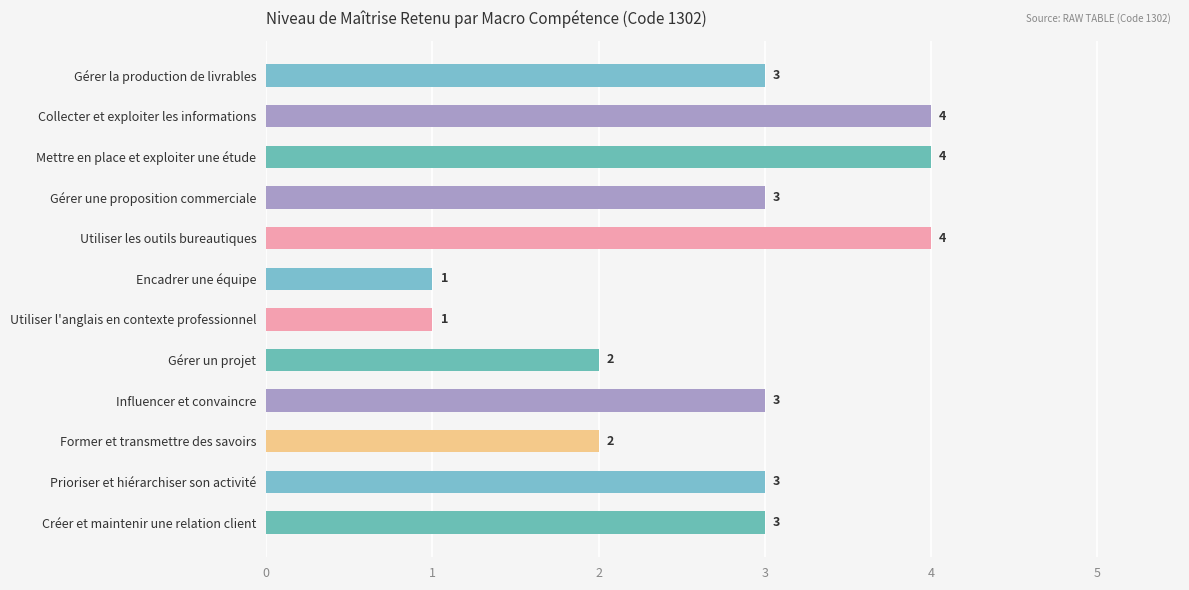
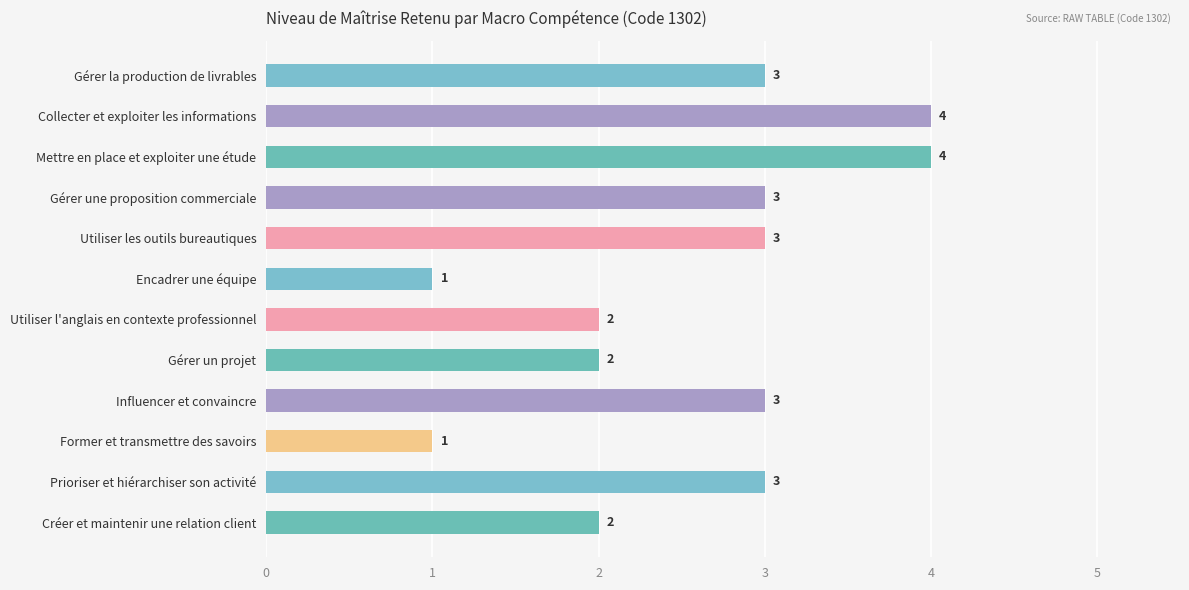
Utiliser les outils bureautiques: 4 -> 3
Utiliser l'anglais en contexte professionnel: 1 -> 2
Former et transmettre des savoirs: 2 -> 1
Créer et maintenir une relation client: 3 -> 2
